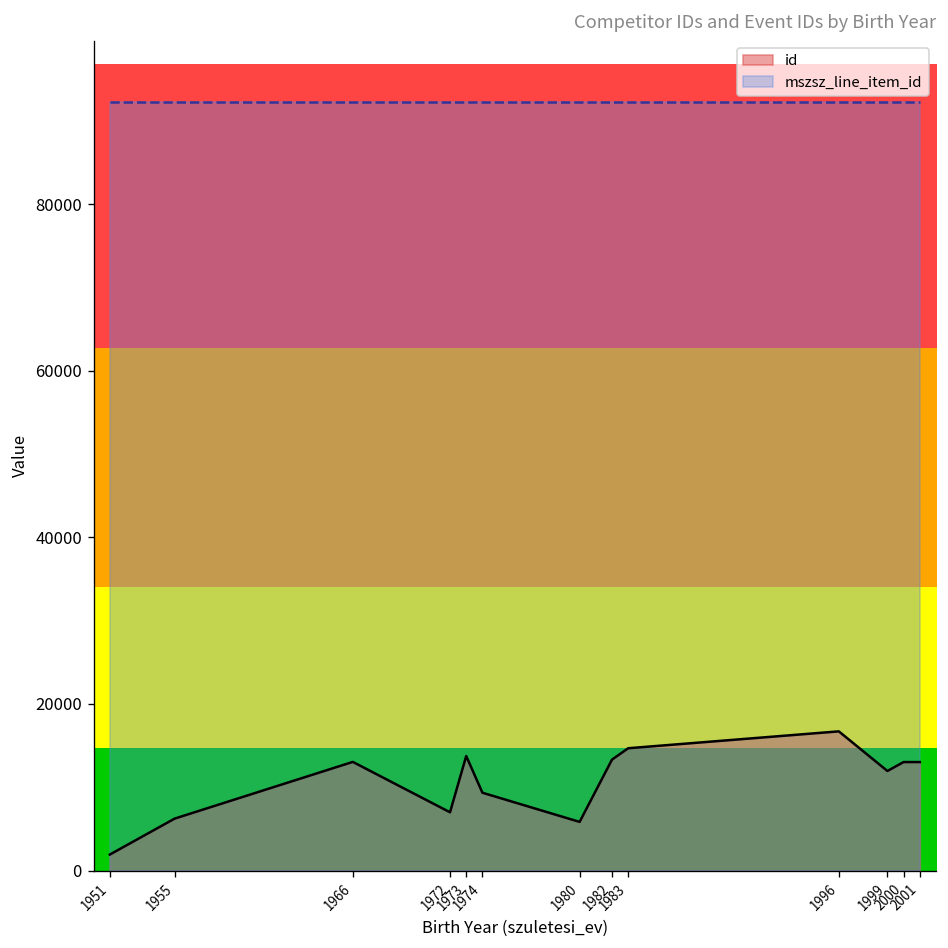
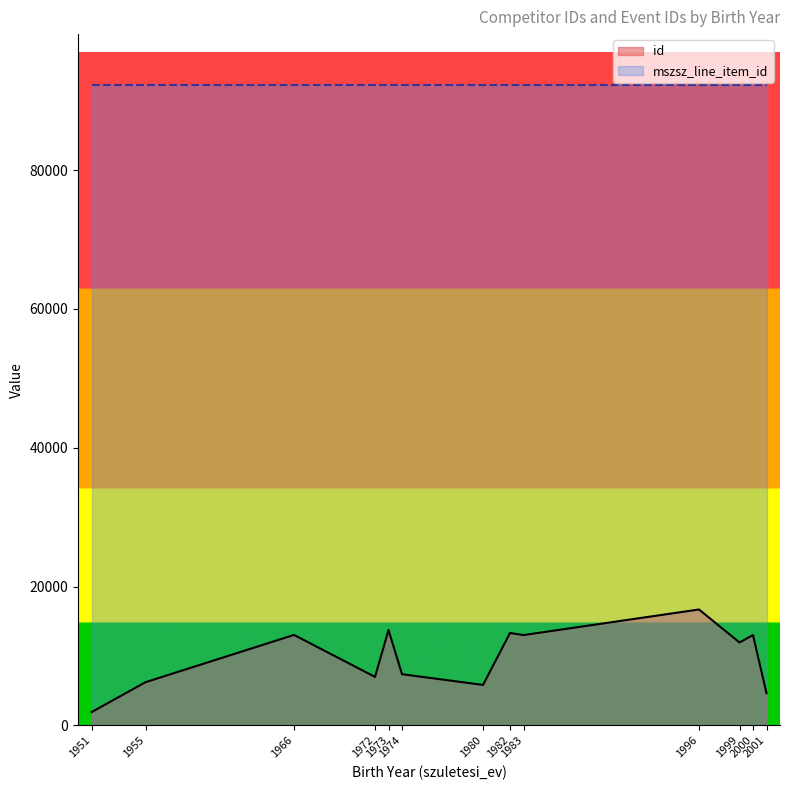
id, 1974: 9000 -> 7000
id, 1983: 15000 -> 13000
id, 2001: 13000 -> 5000
